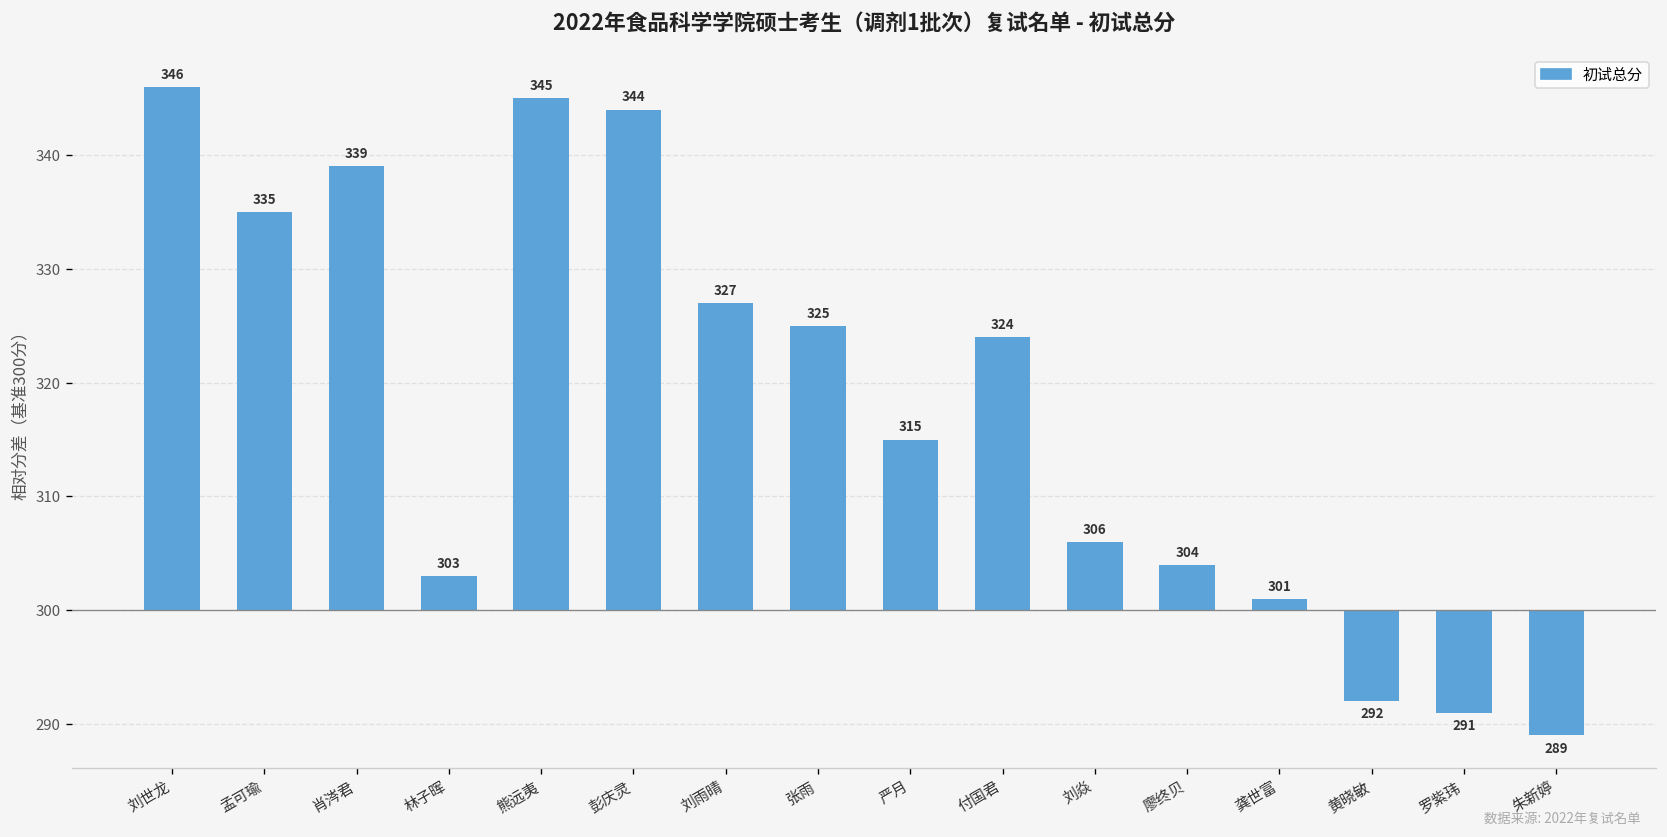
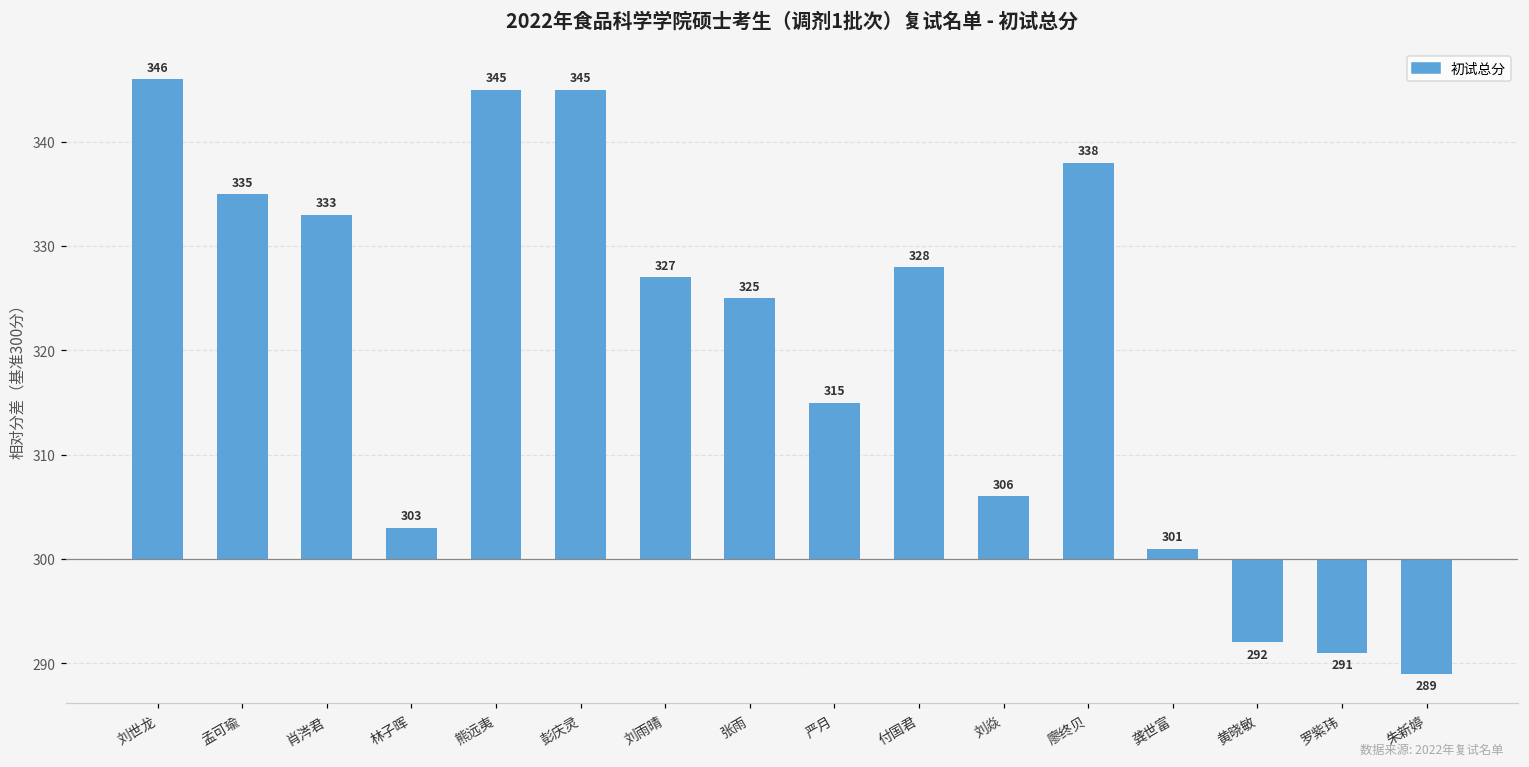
肖涔君: 339 -> 333
彭庆灵: 344 -> 345
付国君: 324 -> 328
廖终贝: 304 -> 338
